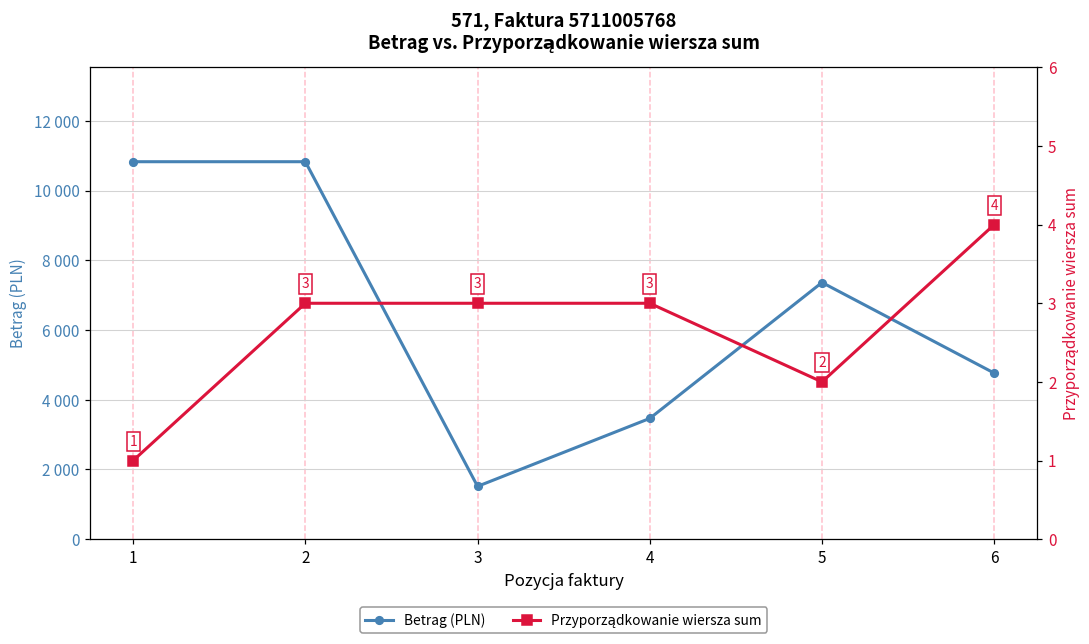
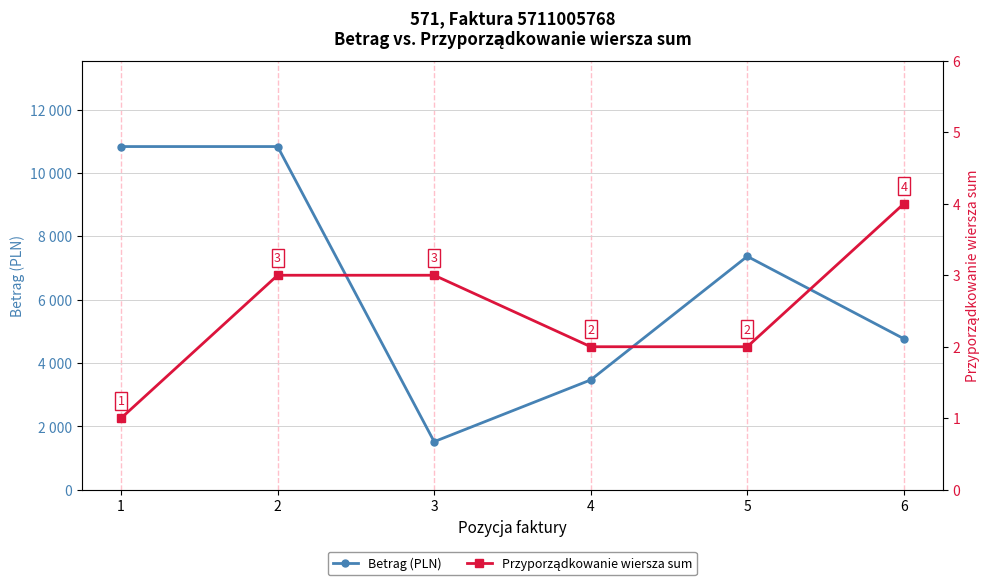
Przyporządkowanie wiersza sum, 4: 3 -> 2
